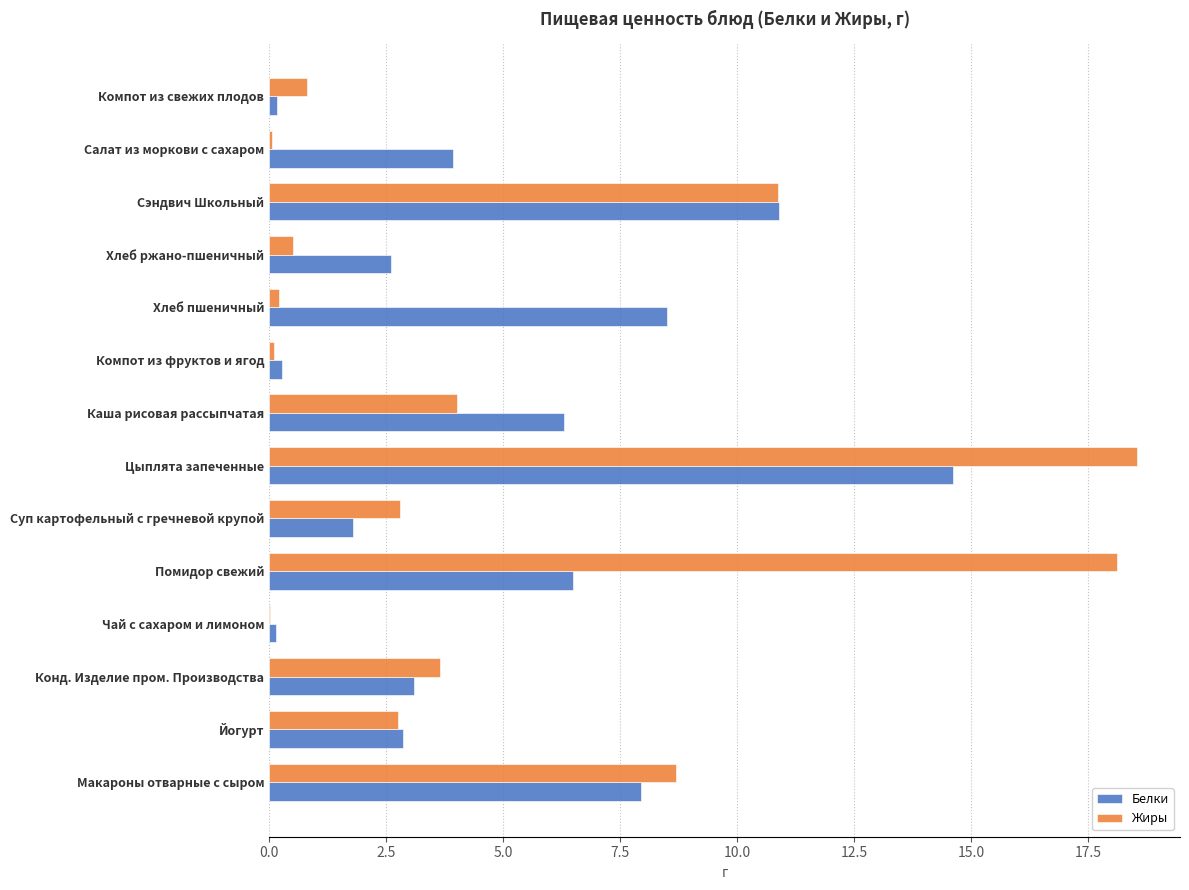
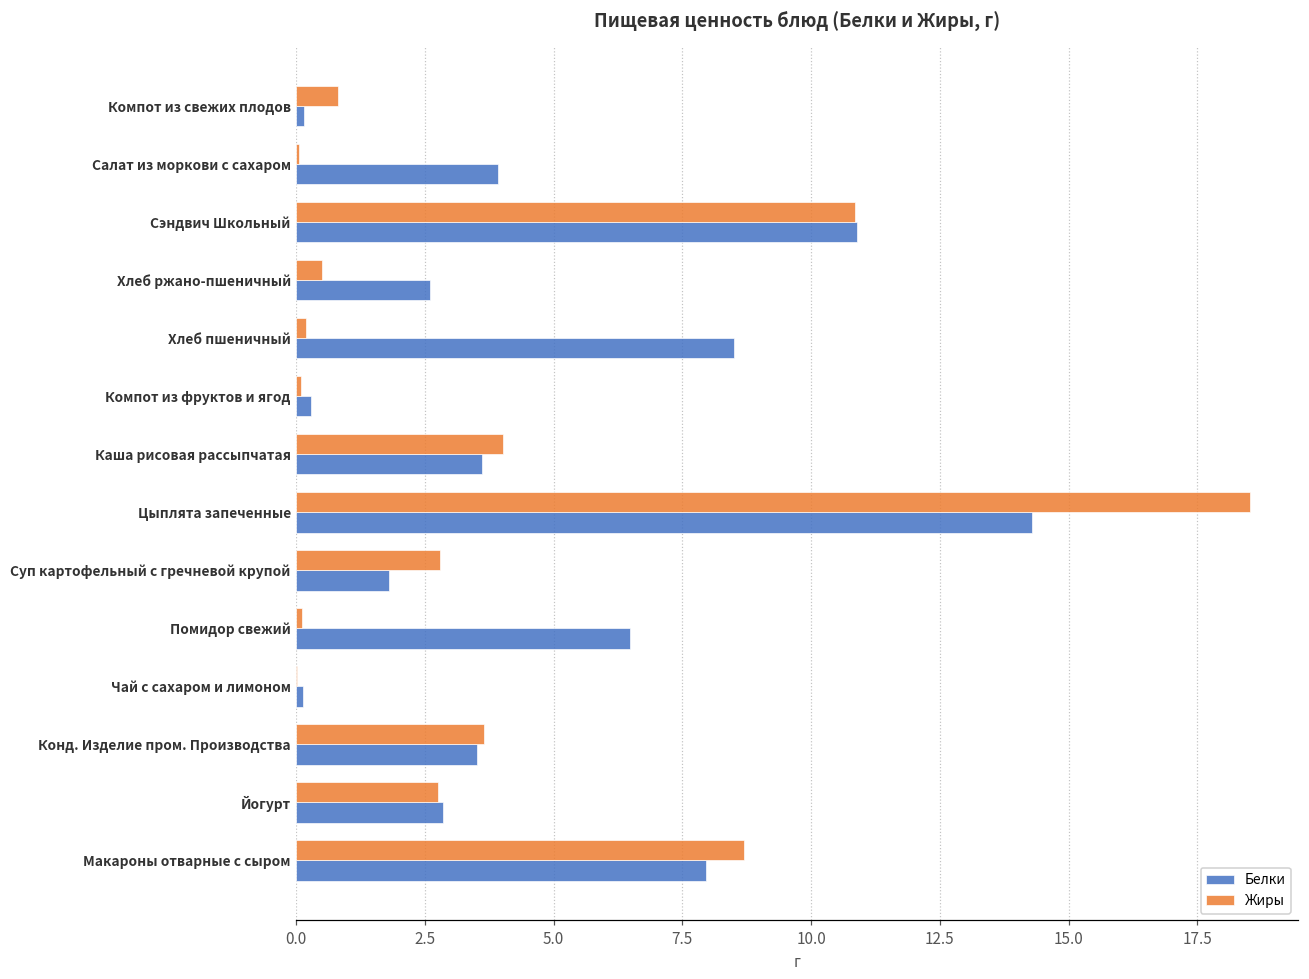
Белки, Каша рисовая рассыпчатая: 6.3 -> 3.6
Белки, Цыплята запеченные: 14.6 -> 14.3
Жиры, Помидор свежий: 18.1 -> 0.1
Белки, Конд. Изделие пром. Производства: 3.1 -> 3.5
